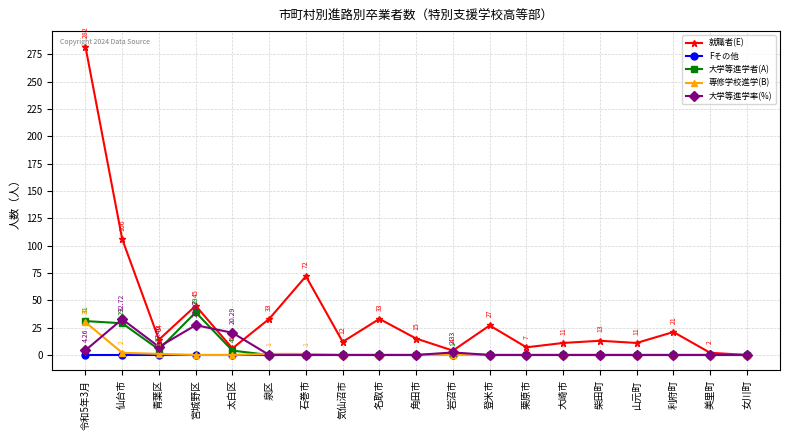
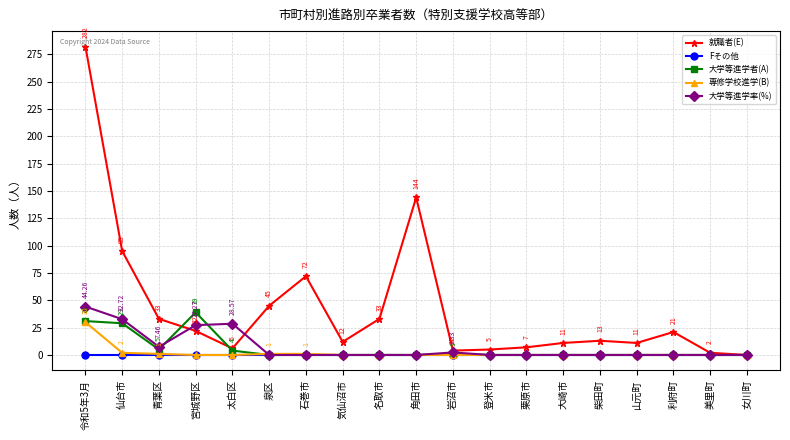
大学等進学率(%), 令和5年3月: 4.26 -> 44.26
就職者(E), 仙台市: 106 -> 95
就職者(E), 青葉区: 14 -> 33
就職者(E), 宮城野区: 45 -> 22
大学等進学率(%), 太白区: 20.29 -> 28.57
就職者(E), 泉区: 33 -> 45
就職者(E), 角田市: 15 -> 144
就職者(E), 登米市: 27 -> 5
